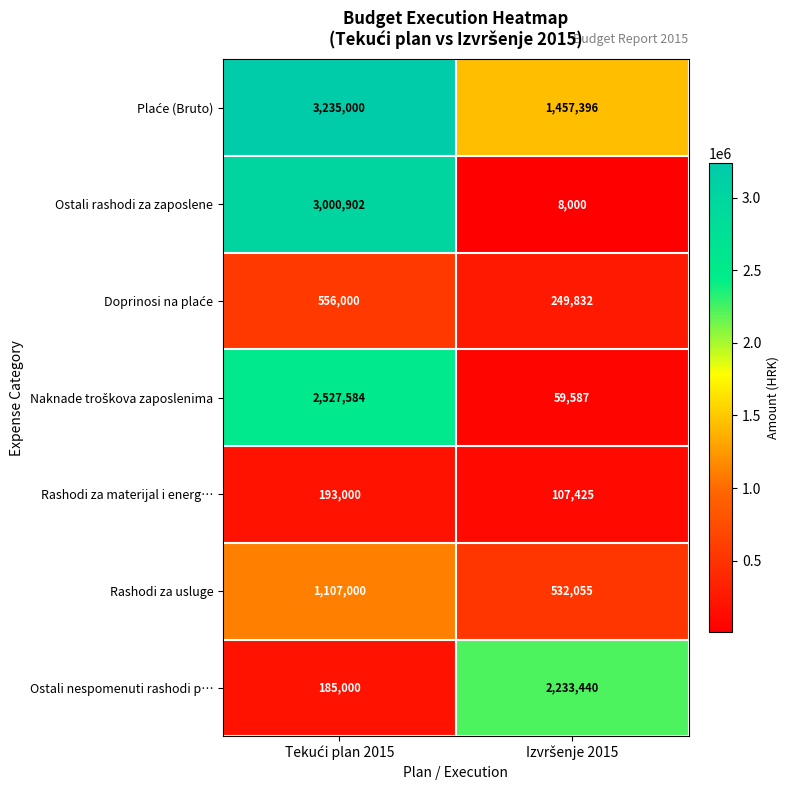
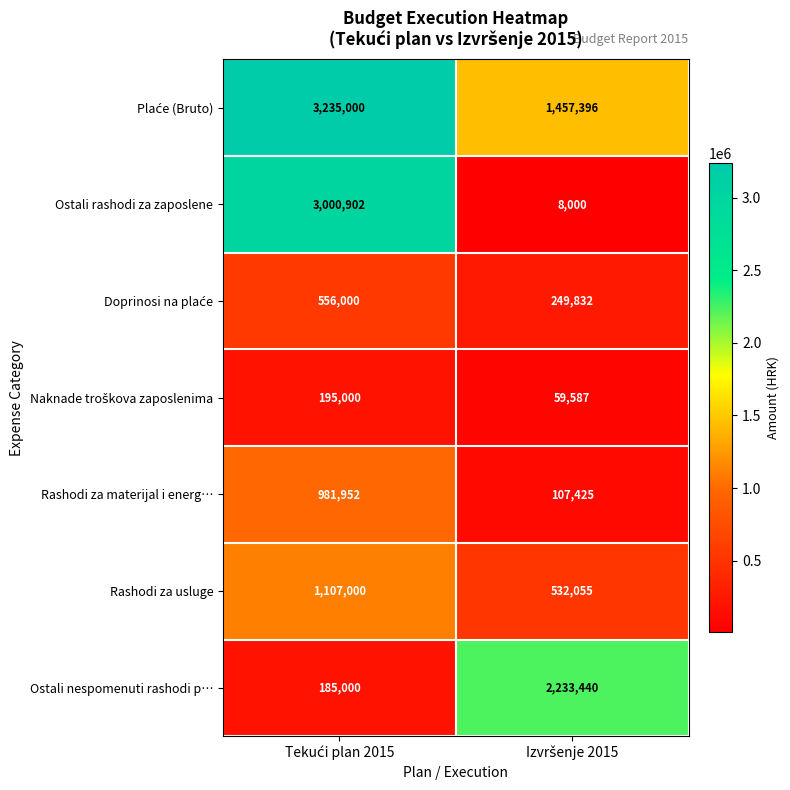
Naknade troškova zaposlenima, Tekući plan 2015: 2,527,584 -> 195,000
Rashodi za materijal i energ…, Tekući plan 2015: 193,000 -> 981,952
